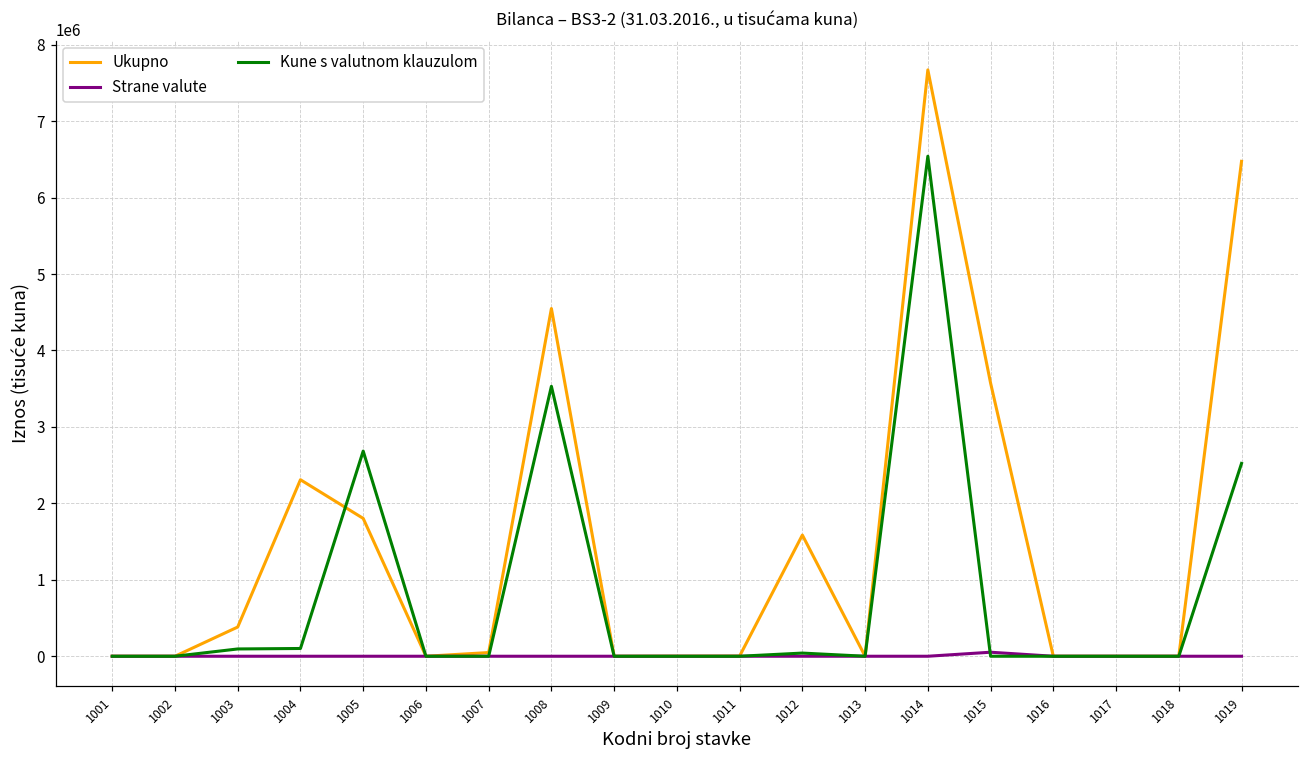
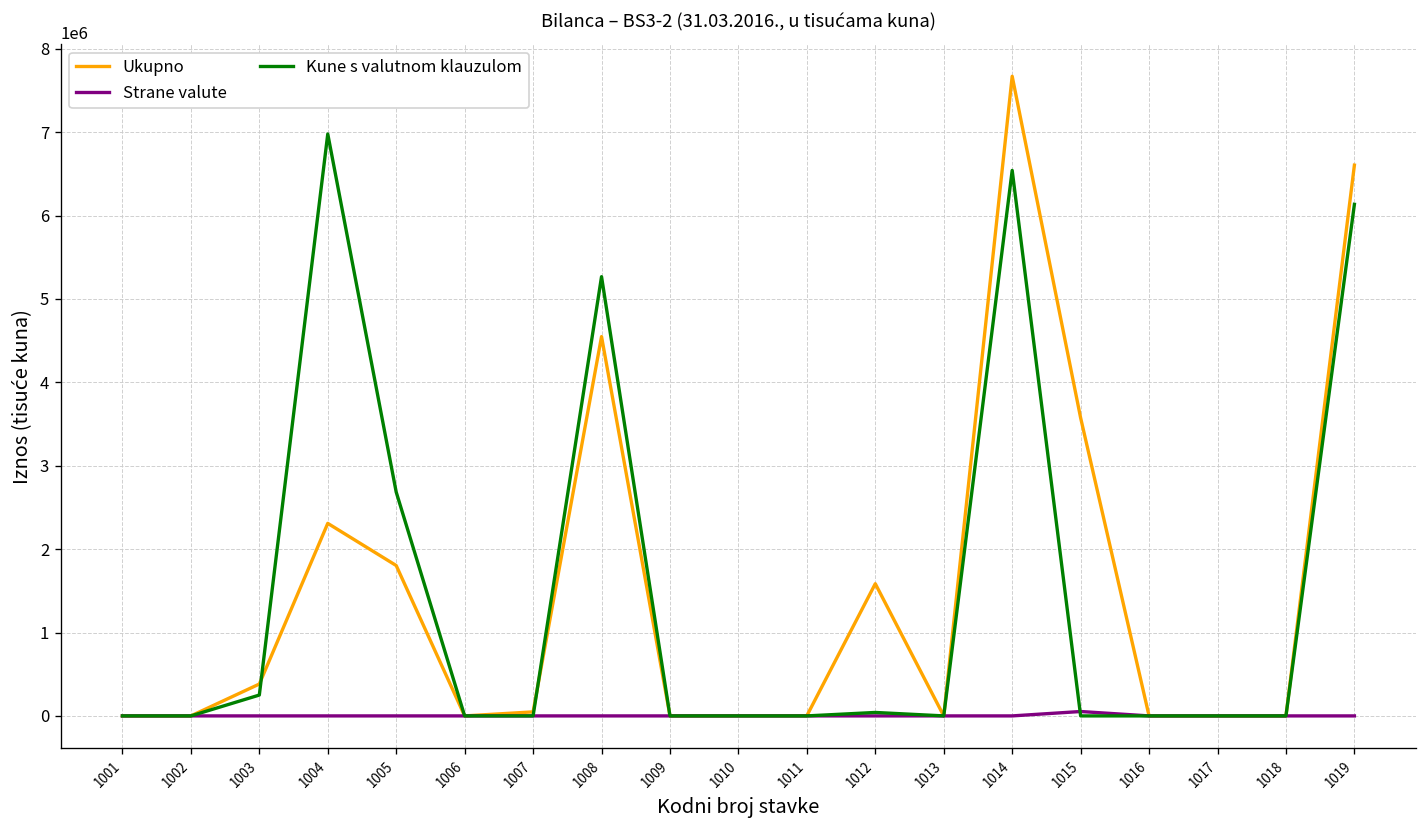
Kune s valutnom klauzulom, 1003: 100000 -> 300000
Kune s valutnom klauzulom, 1004: 100000 -> 7000000
Kune s valutnom klauzulom, 1008: 3500000 -> 5300000
Ukupno, 1019: 6500000 -> 6600000
Kune s valutnom klauzulom, 1019: 2500000 -> 6100000
